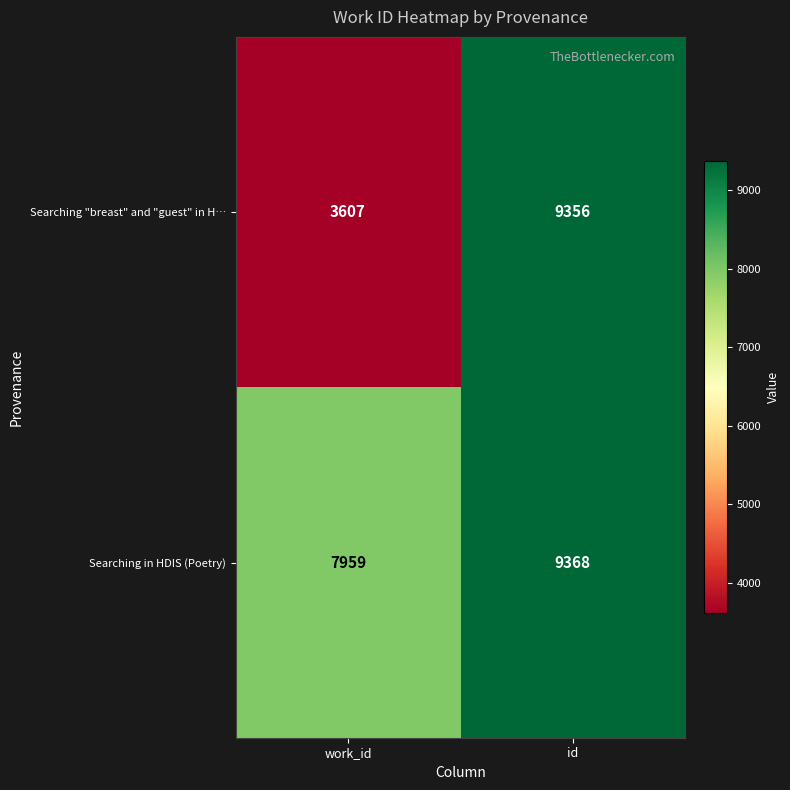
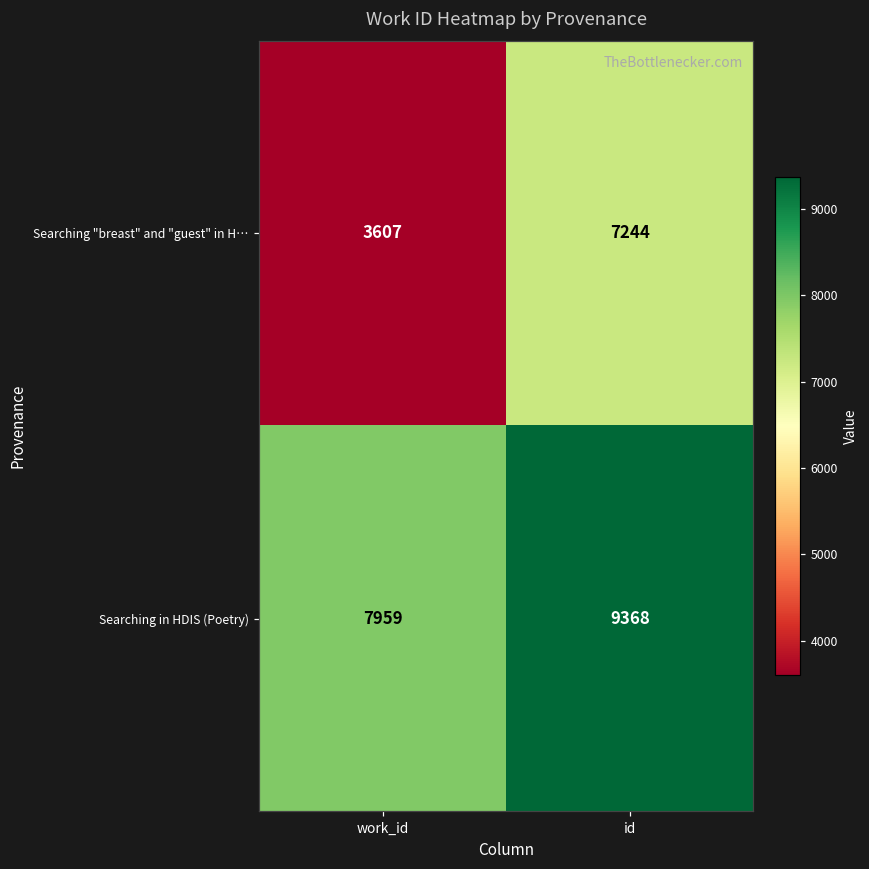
Searching "breast" and "guest" in H…, id: 9356 -> 7244
